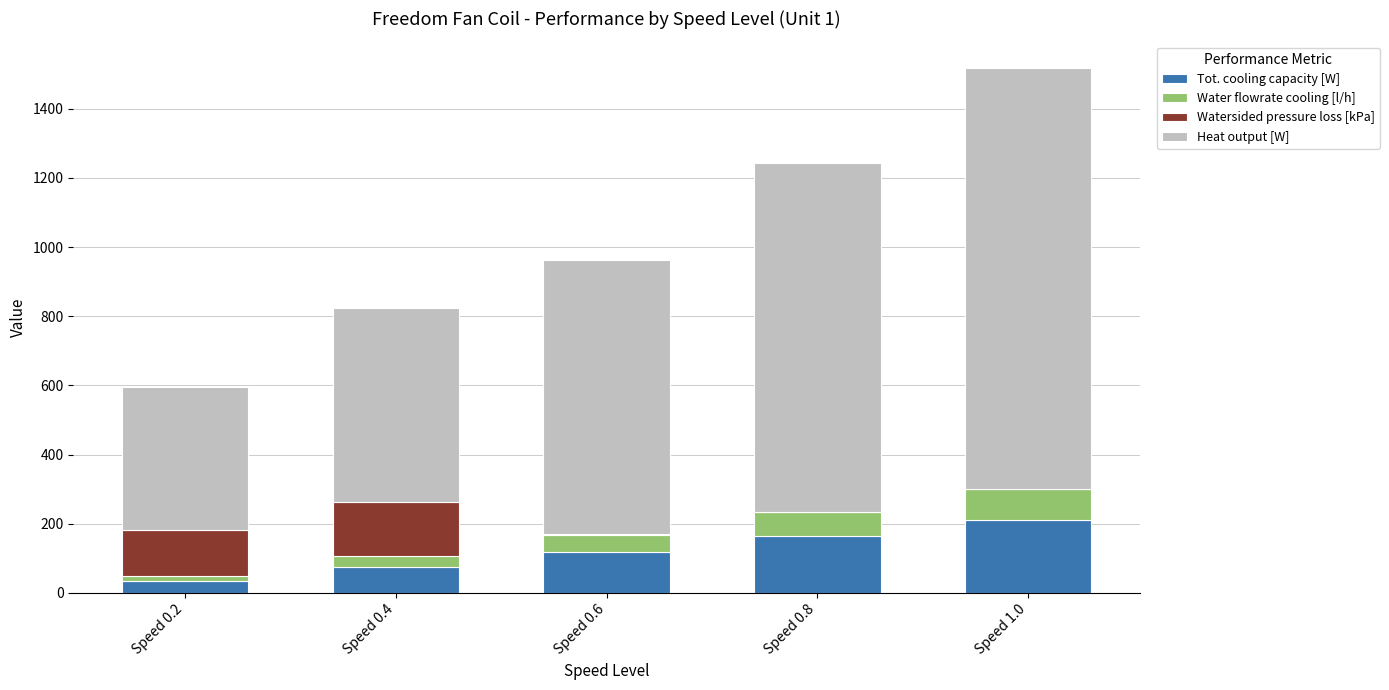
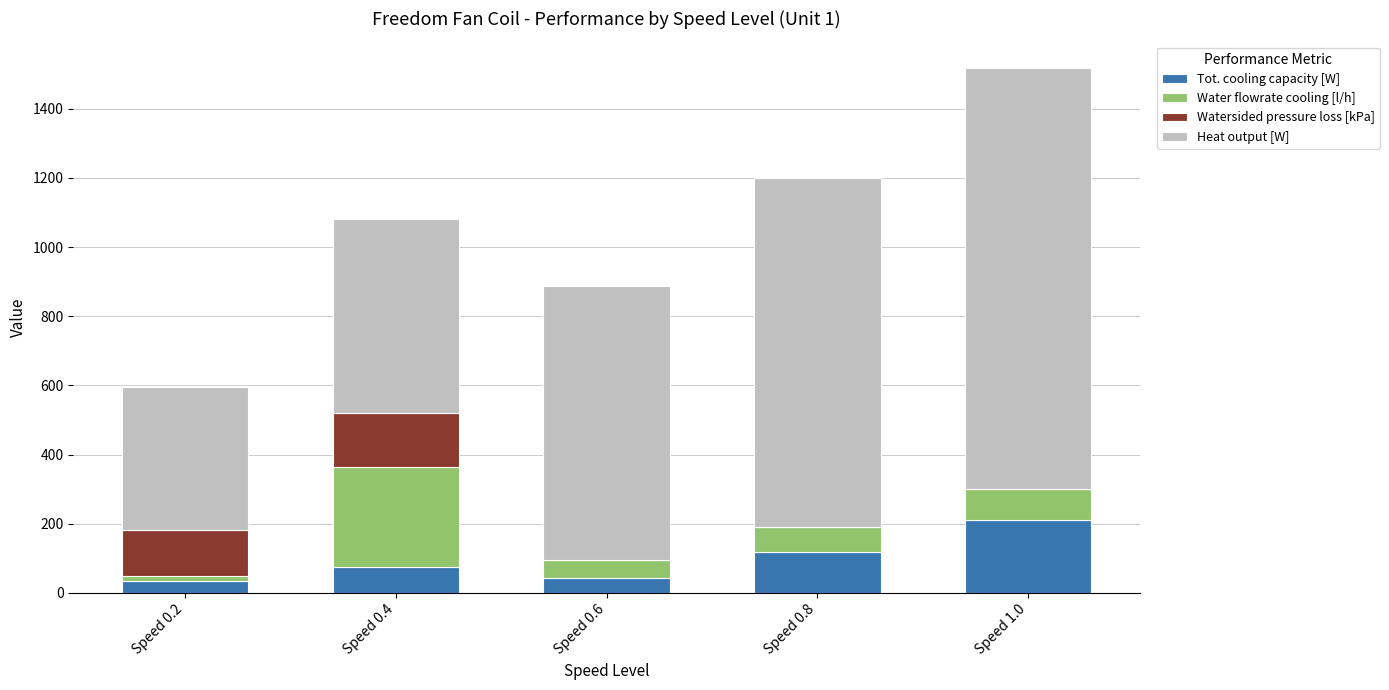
Water flowrate cooling [l/h], Speed 0.4: 30 -> 290
Tot. cooling capacity [W], Speed 0.6: 120 -> 40
Tot. cooling capacity [W], Speed 0.8: 160 -> 120
